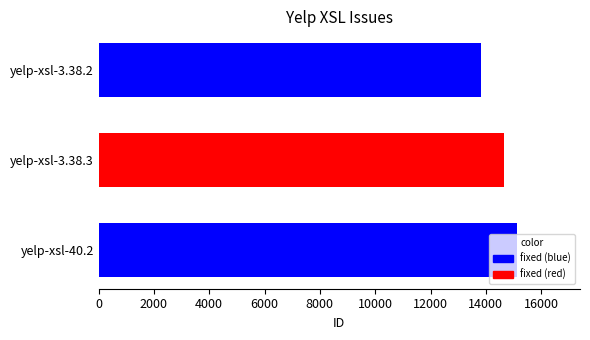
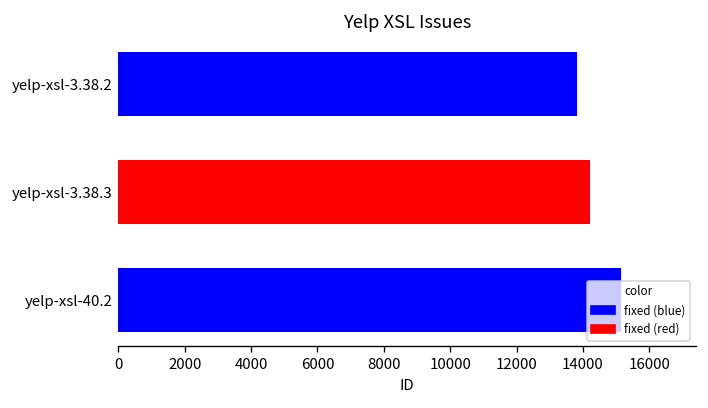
yelp-xsl-3.38.3: 14700 -> 14200
